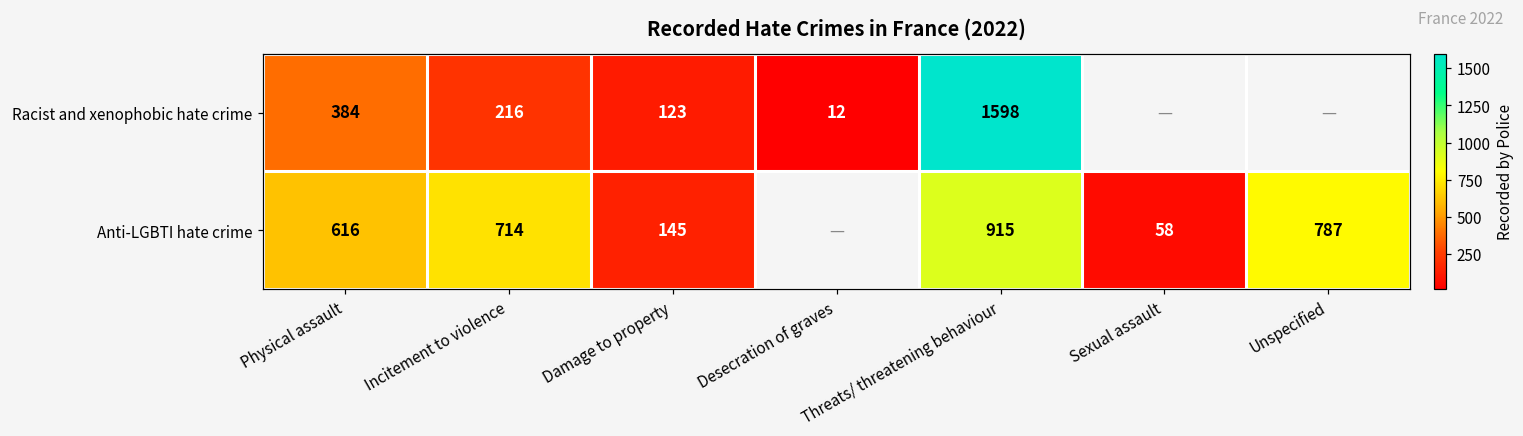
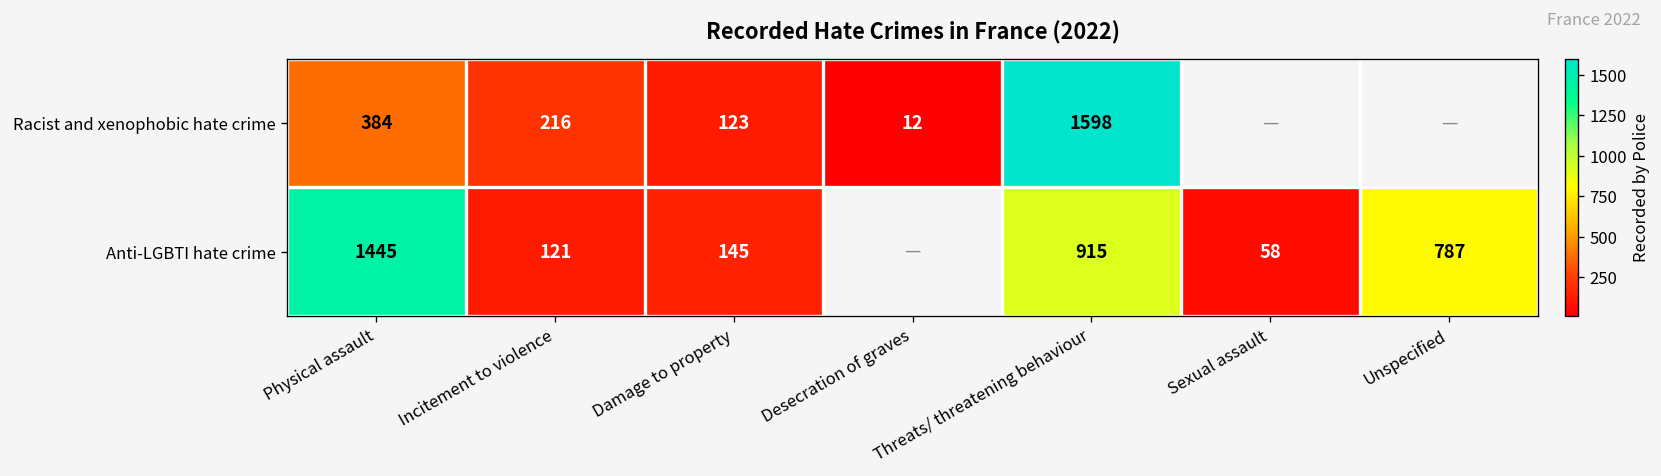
Anti-LGBTI hate crime, Physical assault: 616 -> 1445
Anti-LGBTI hate crime, Incitement to violence: 714 -> 121
